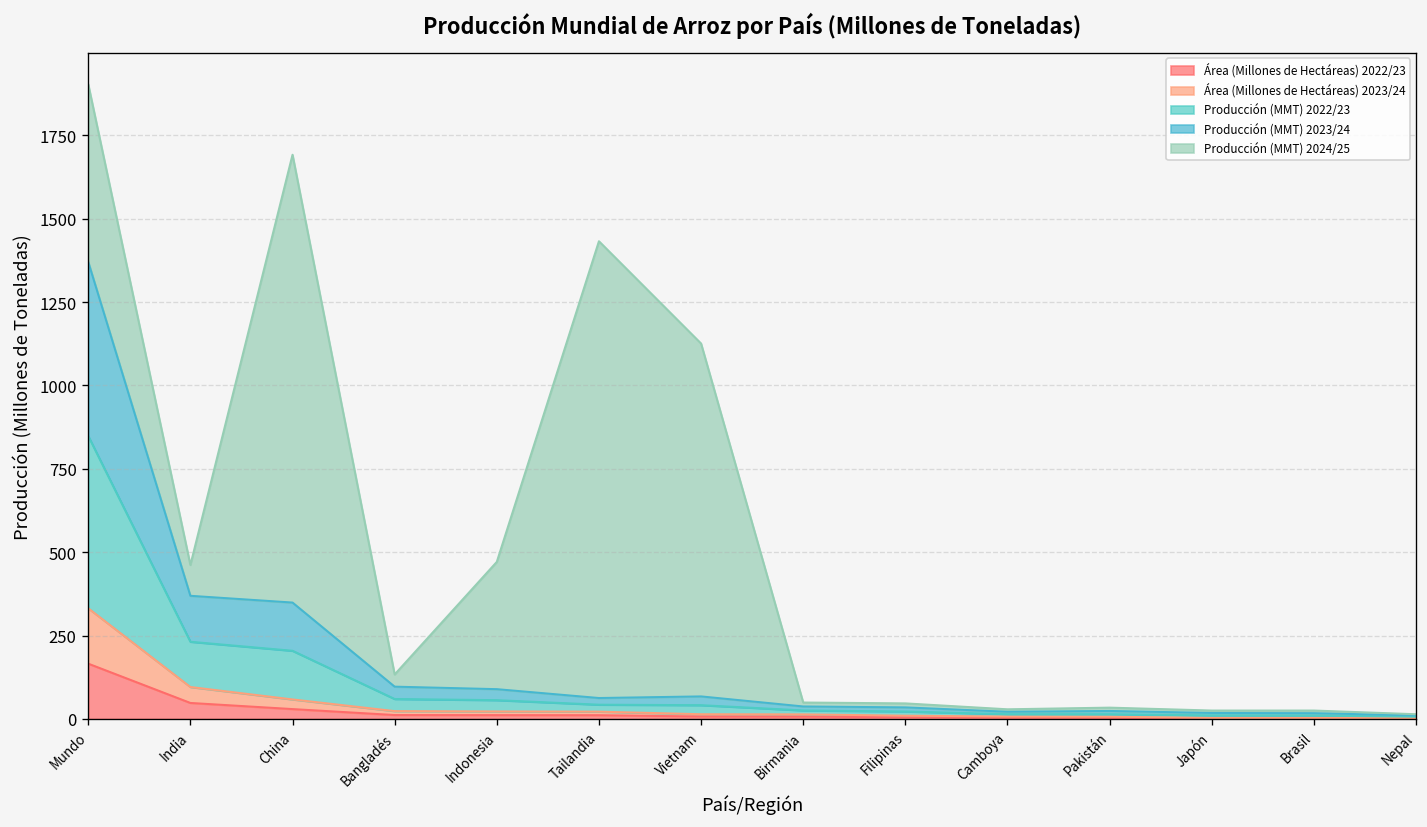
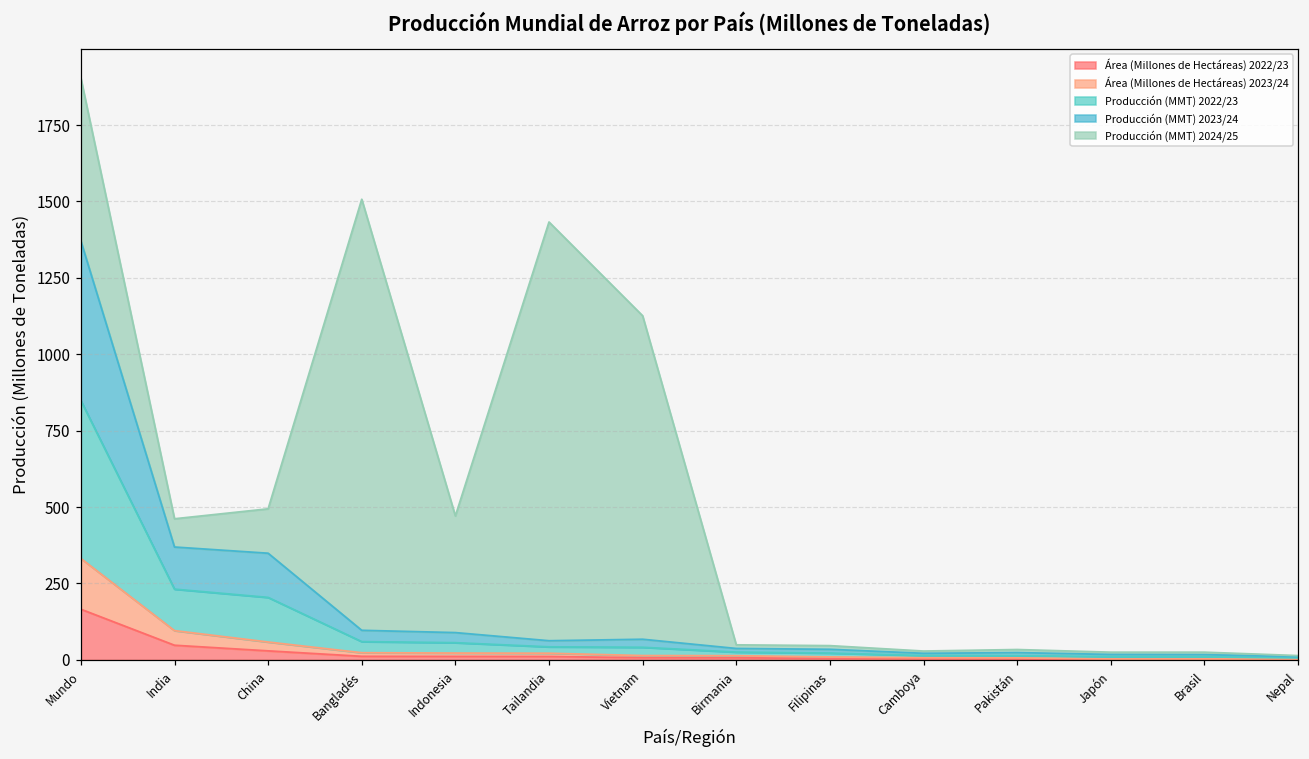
Producción (MMT) 2024/25, China: 1340 -> 150
Producción (MMT) 2024/25, Bangladés: 40 -> 1410
